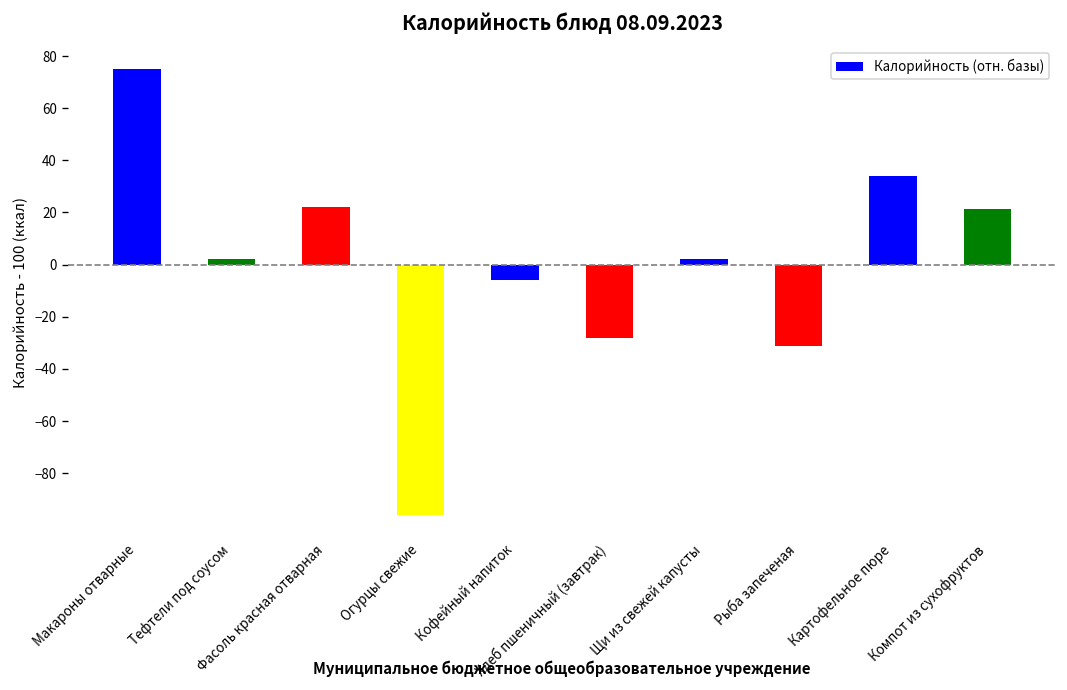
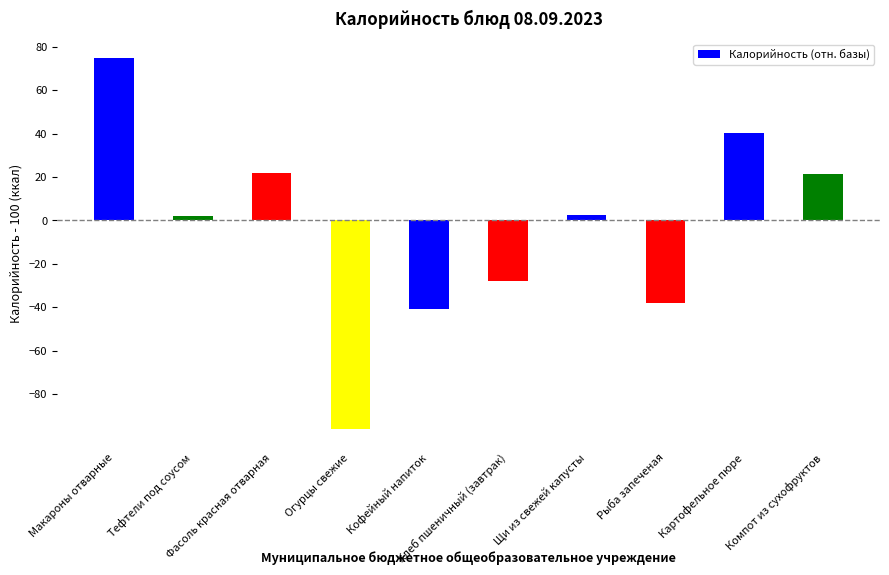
Кофейный напиток: -6 -> -41
Рыба запеченая: -31 -> -38
Картофельное пюре: 34 -> 40
